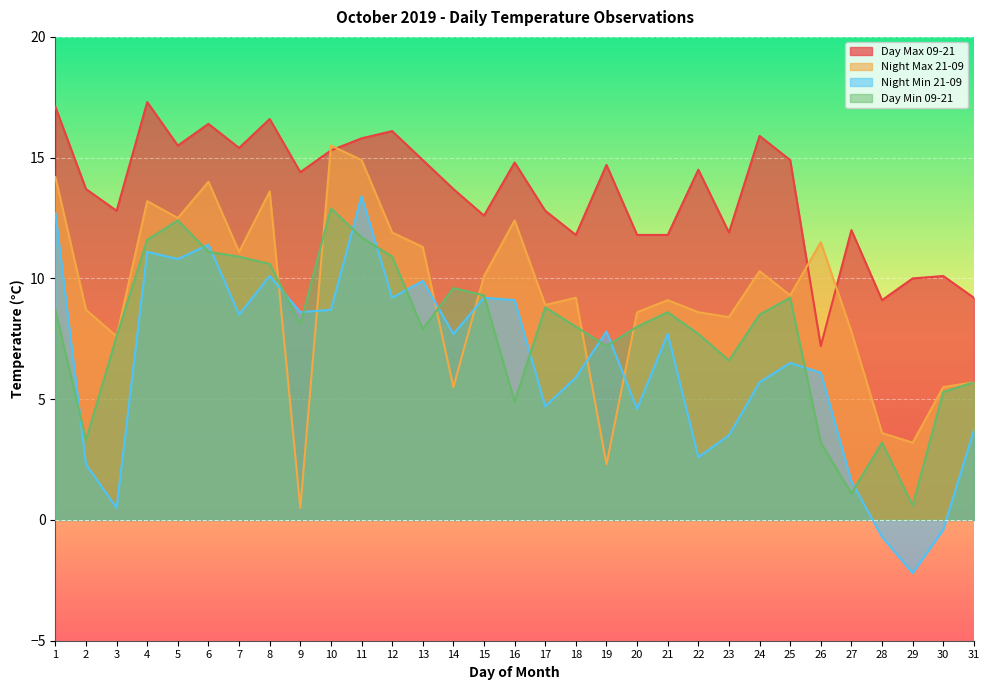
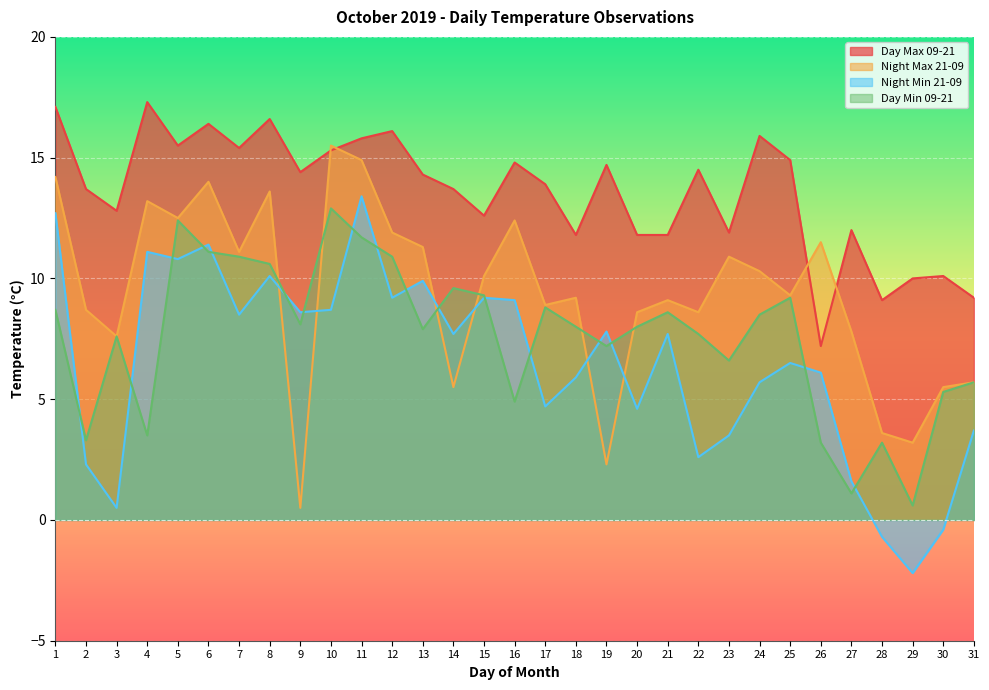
Day Min 09-21, 4: 11.6 -> 3.5
Day Max 09-21, 13: 14.9 -> 14.3
Day Max 09-21, 17: 12.8 -> 13.9
Night Max 21-09, 23: 8.4 -> 10.9
